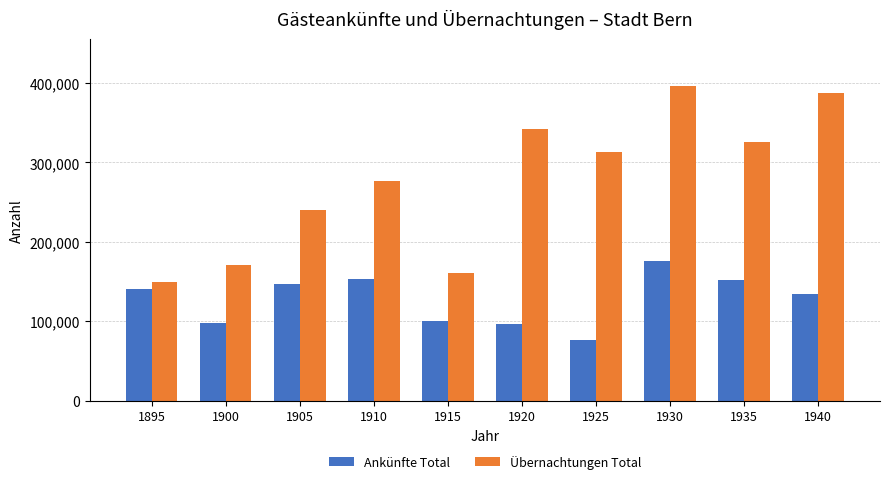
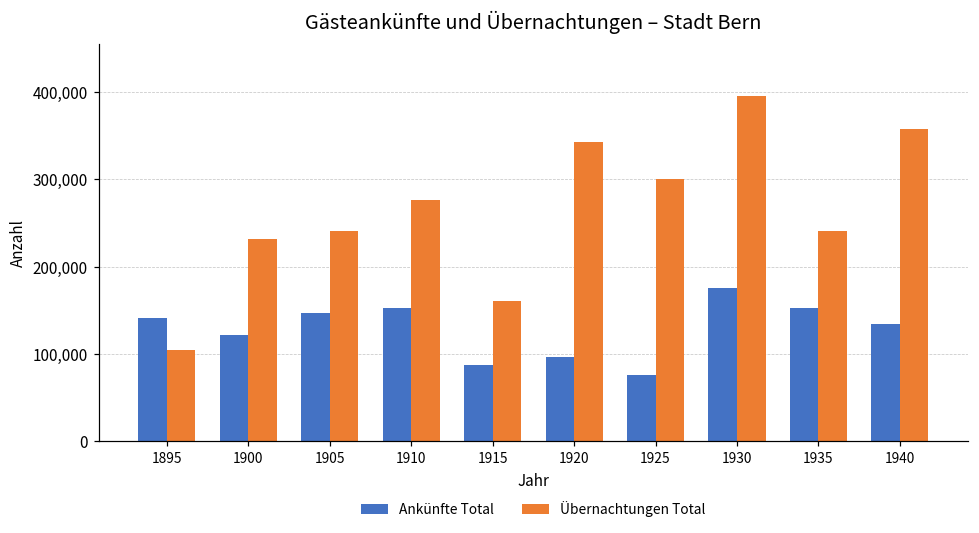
Übernachtungen Total, 1895: 150,000 -> 100,000
Ankünfte Total, 1900: 100,000 -> 120,000
Übernachtungen Total, 1900: 170,000 -> 230,000
Ankünfte Total, 1915: 100,000 -> 90,000
Übernachtungen Total, 1925: 310,000 -> 300,000
Übernachtungen Total, 1935: 330,000 -> 240,000
Übernachtungen Total, 1940: 390,000 -> 360,000
